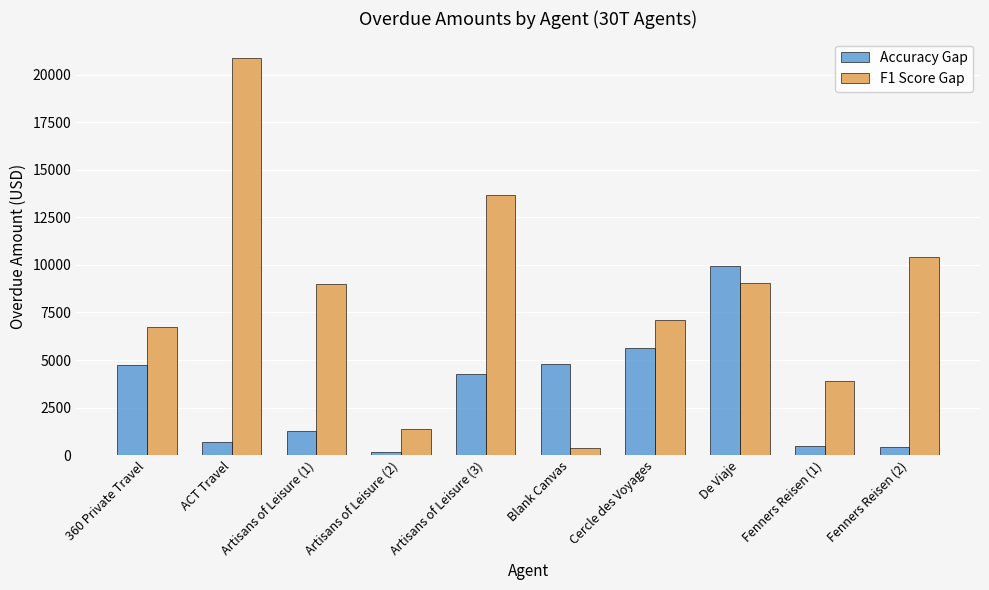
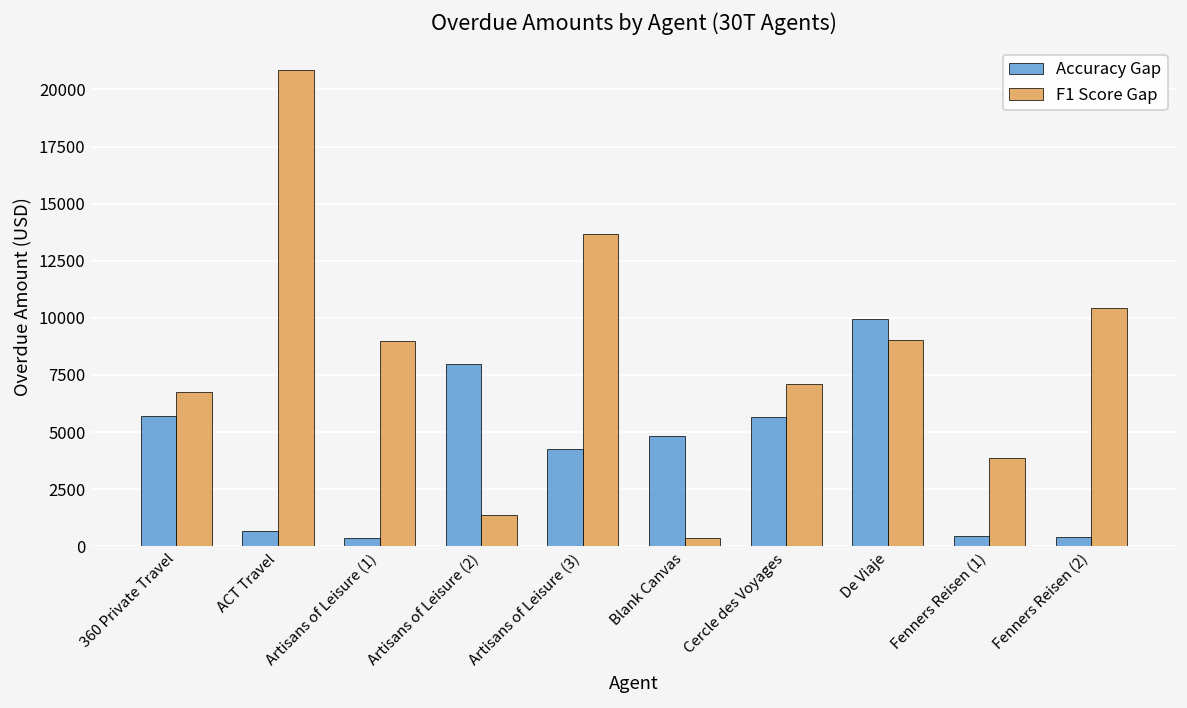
Accuracy Gap, 360 Private Travel: 4700 -> 5700
Accuracy Gap, Artisans of Leisure (1): 1300 -> 300
Accuracy Gap, Artisans of Leisure (2): 200 -> 8000
